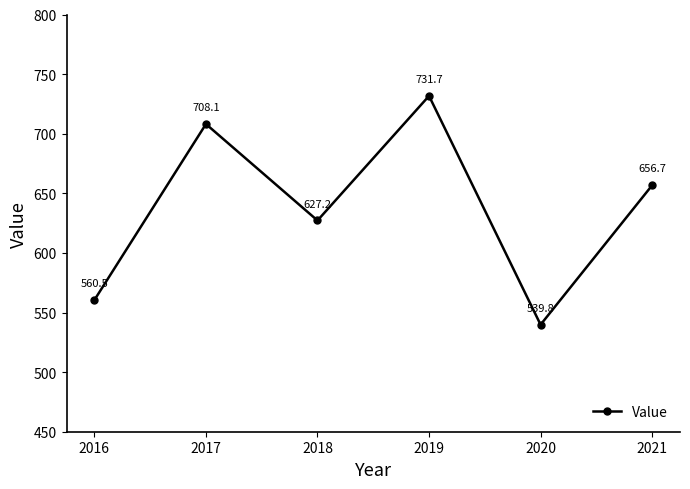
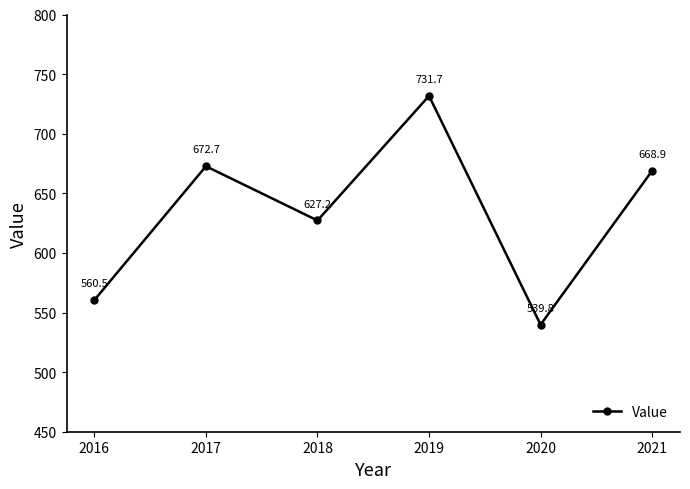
2017: 708.1 -> 672.7
2021: 656.7 -> 668.9
